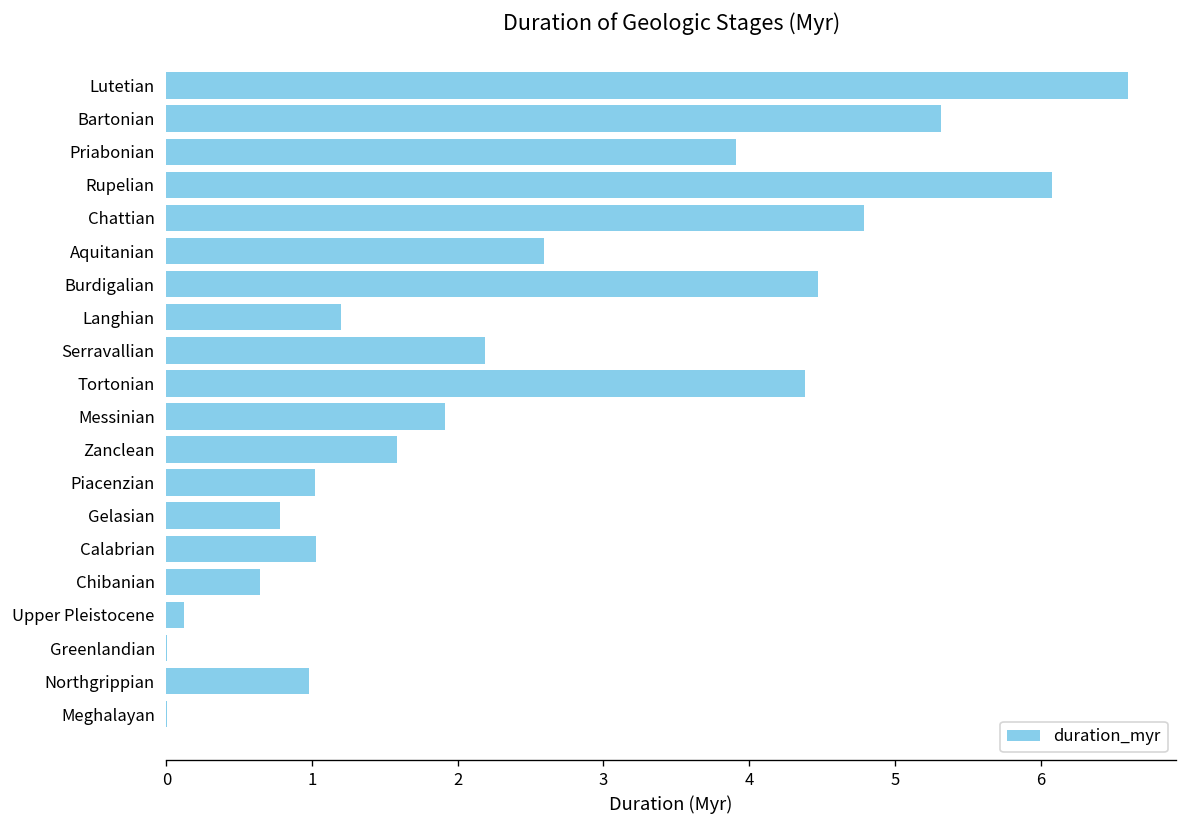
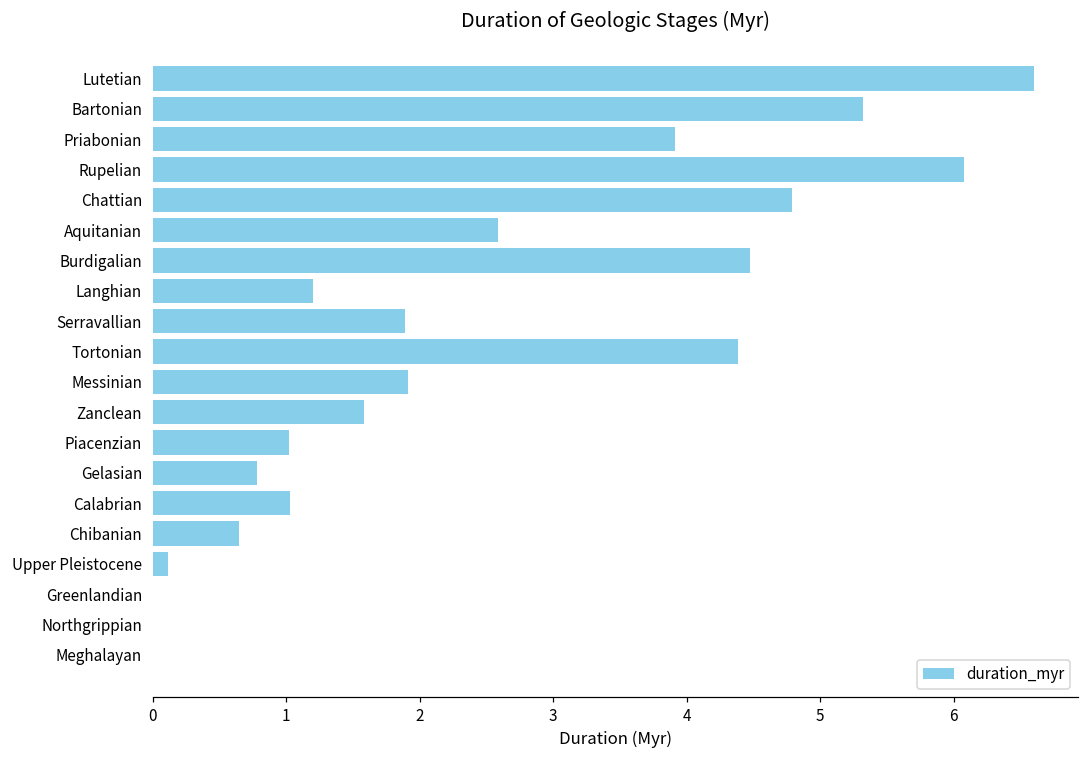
Serravallian: 2.19 -> 1.89
Northgrippian: 0.98 -> 0.00
